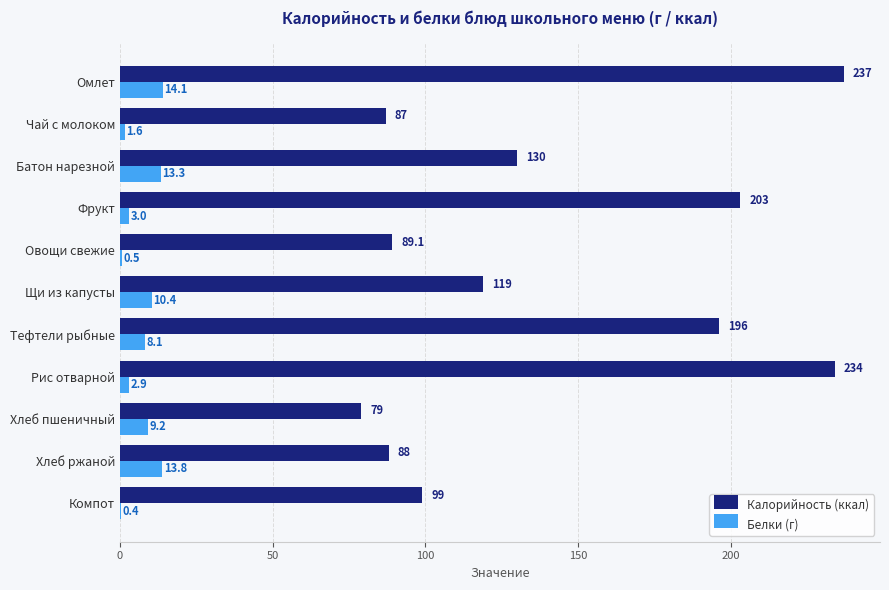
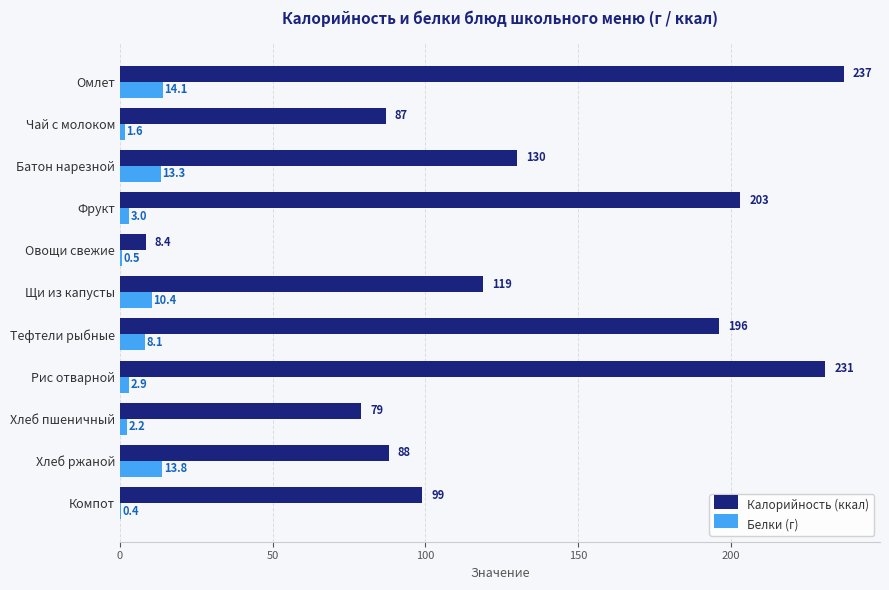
Калорийность (ккал), Овощи свежие: 89.1 -> 8.4
Калорийность (ккал), Рис отварной: 234 -> 231
Белки (г), Хлеб пшеничный: 9.2 -> 2.2
